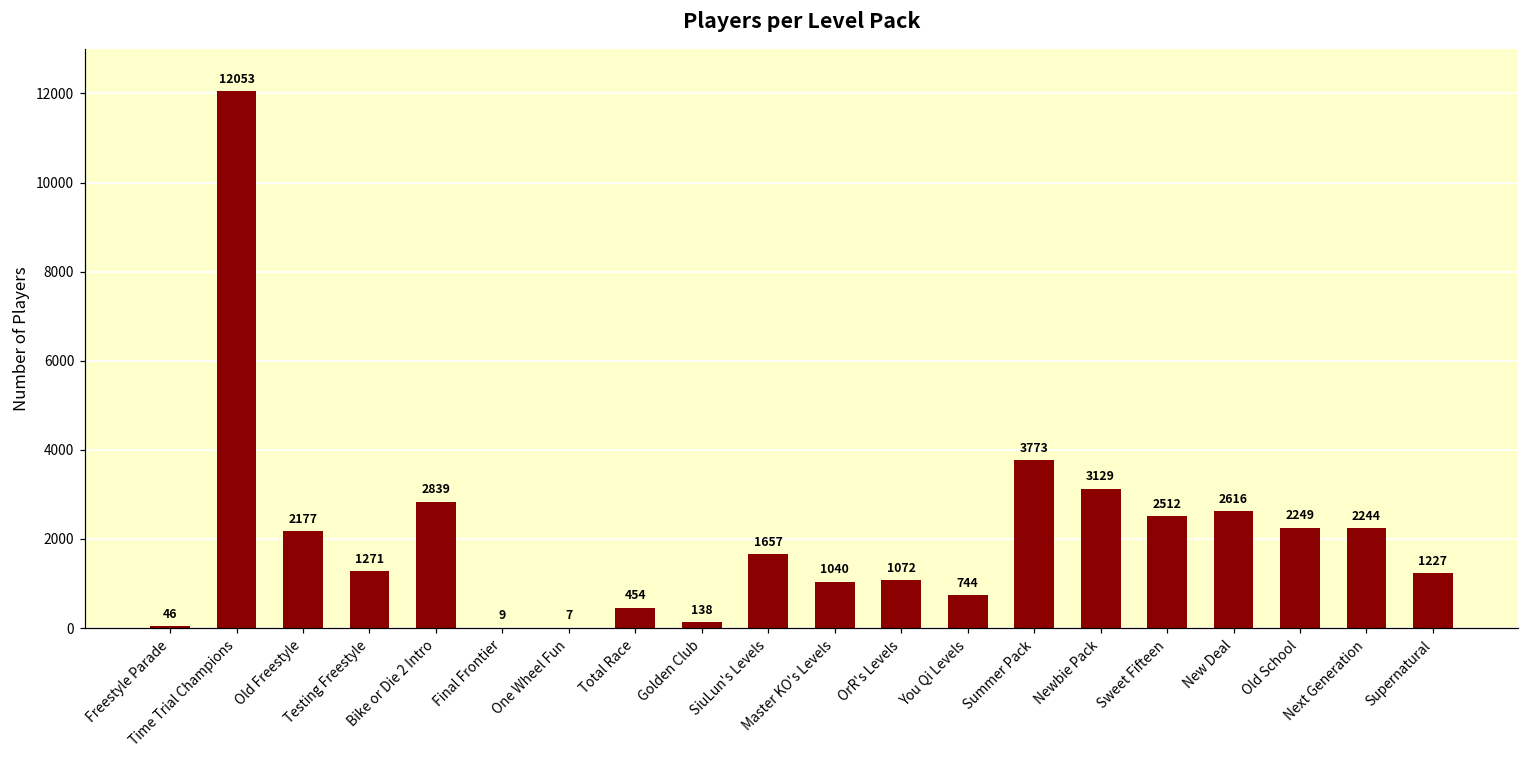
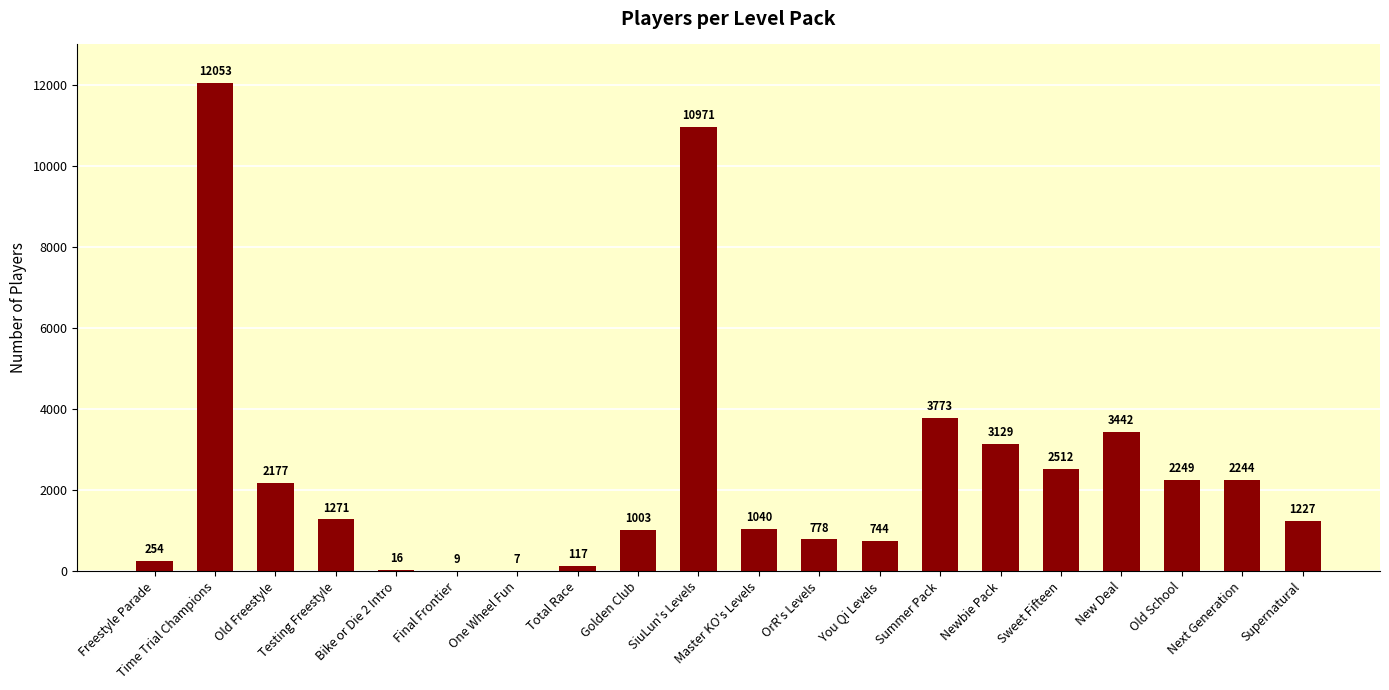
Freestyle Parade: 46 -> 254
Bike or Die 2 Intro: 2839 -> 16
Total Race: 454 -> 117
Golden Club: 138 -> 1003
SiuLun's Levels: 1657 -> 10971
OrR's Levels: 1072 -> 778
New Deal: 2616 -> 3442
